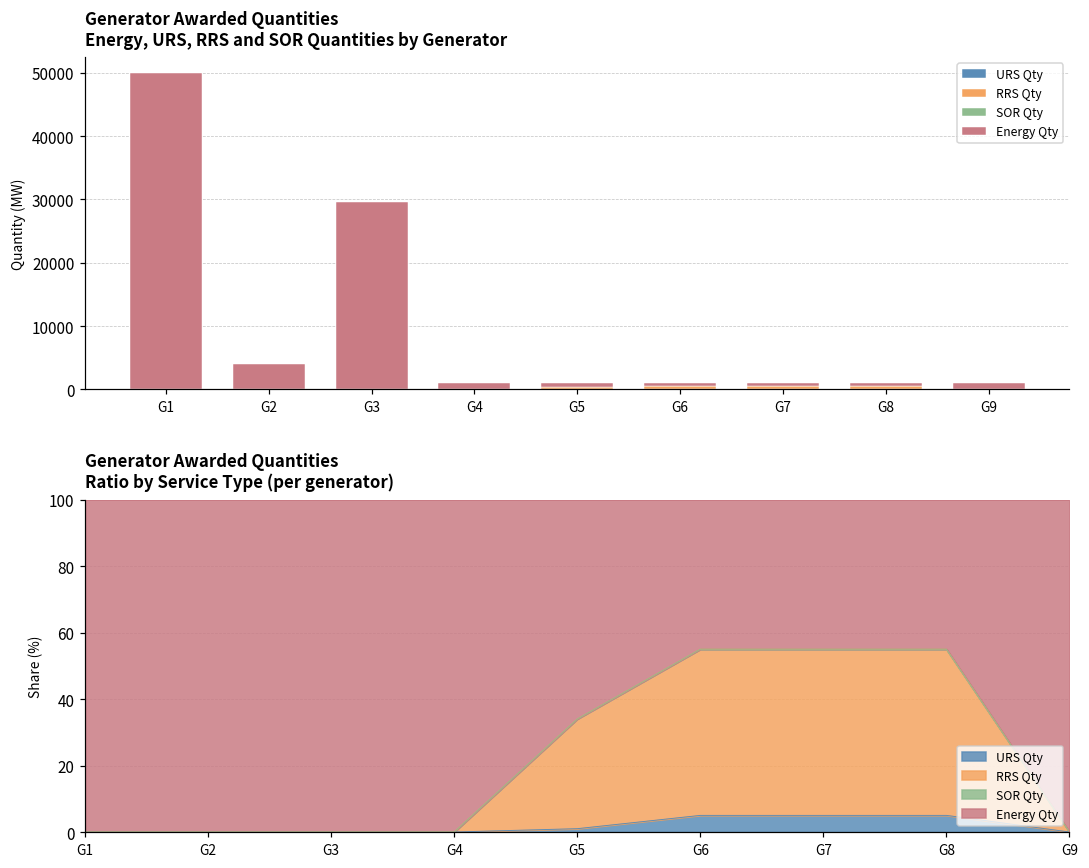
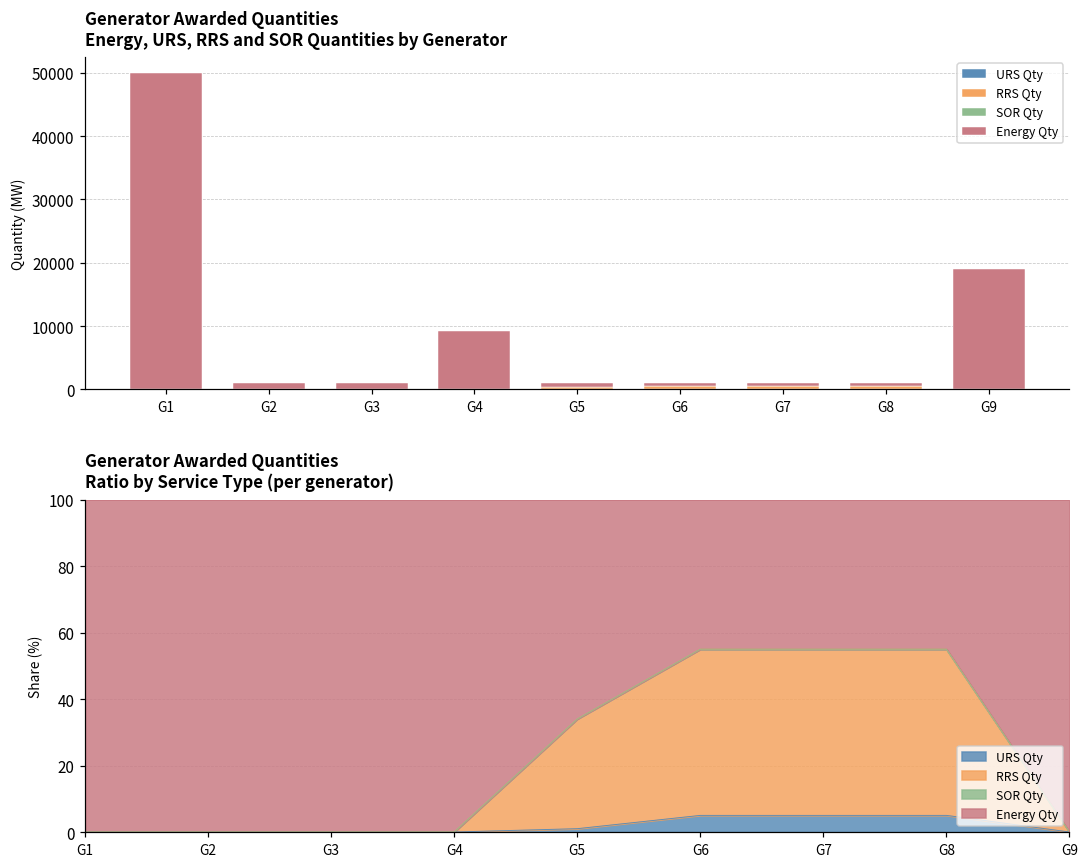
Generator Awarded Quantities Energy, URS, RRS and SOR Quantities by Generator, Energy Qty, G2: 4000 -> 1000
Generator Awarded Quantities Energy, URS, RRS and SOR Quantities by Generator, Energy Qty, G3: 30000 -> 1000
Generator Awarded Quantities Energy, URS, RRS and SOR Quantities by Generator, Energy Qty, G4: 1000 -> 9000
Generator Awarded Quantities Energy, URS, RRS and SOR Quantities by Generator, Energy Qty, G9: 1000 -> 19000
